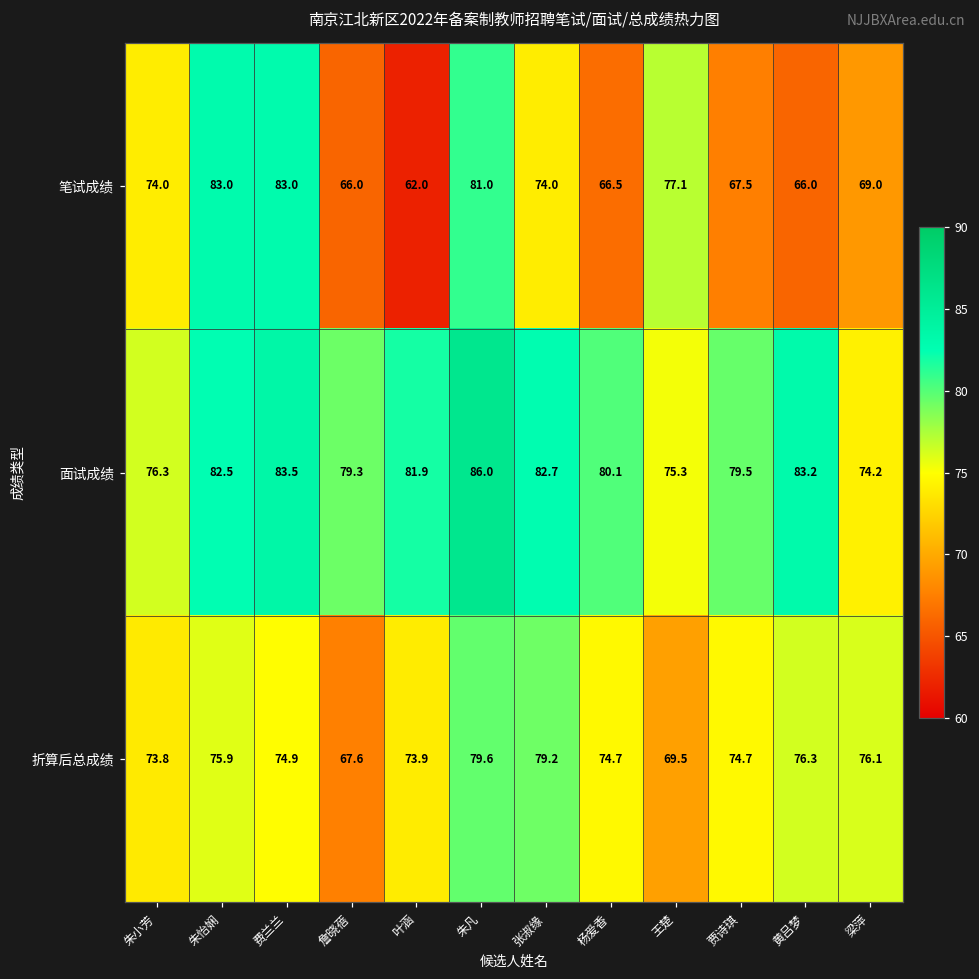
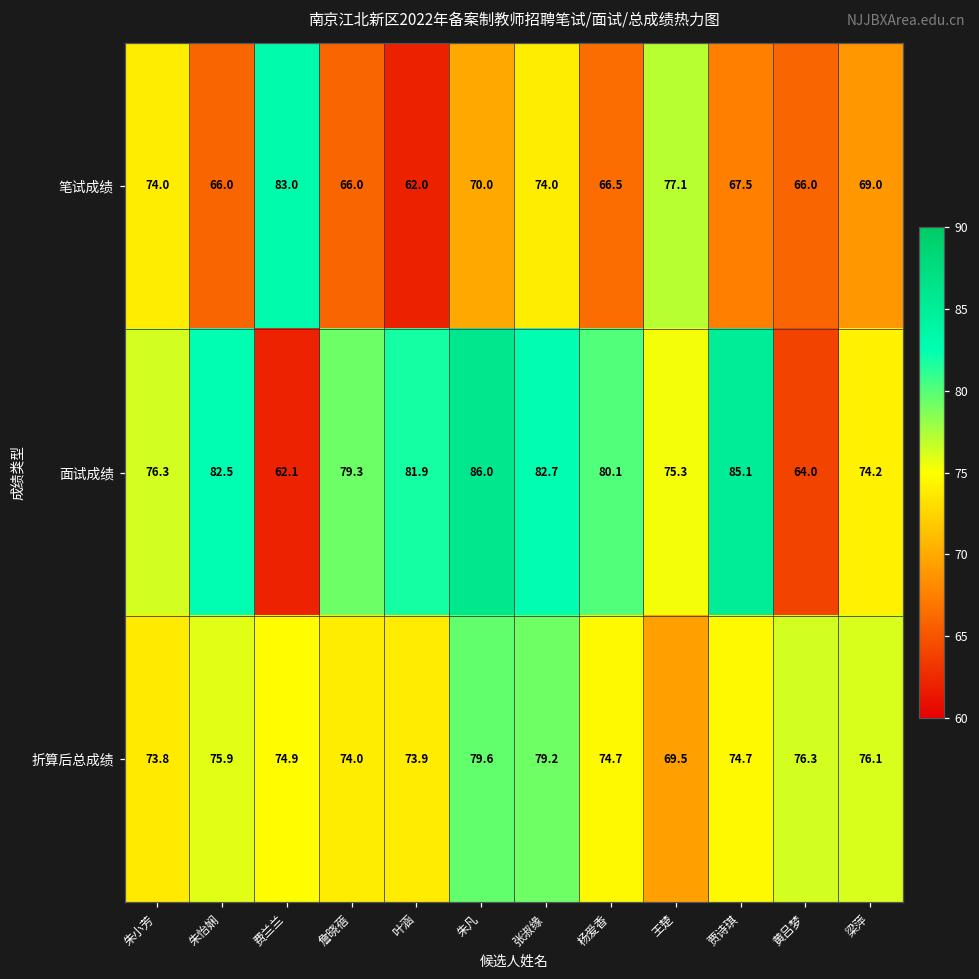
笔试成绩, 朱怡娴: 83.0 -> 66.0
笔试成绩, 朱凡: 81.0 -> 70.0
面试成绩, 费兰兰: 83.5 -> 62.1
面试成绩, 贾诗琪: 79.5 -> 85.1
面试成绩, 黄吕梦: 83.2 -> 64.0
折算后总成绩, 詹晓蓓: 67.6 -> 74.0
